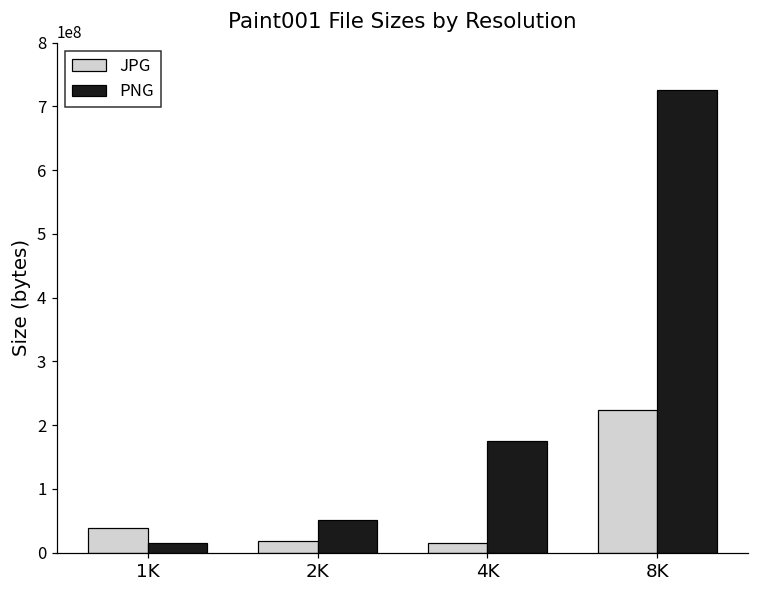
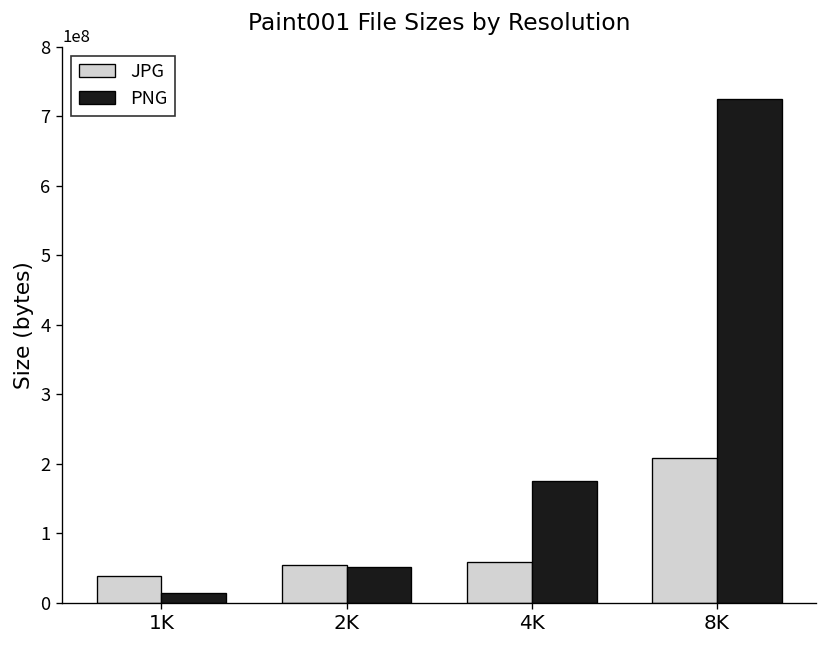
JPG, 2K: 20000000 -> 50000000
JPG, 4K: 10000000 -> 60000000
JPG, 8K: 220000000 -> 210000000
